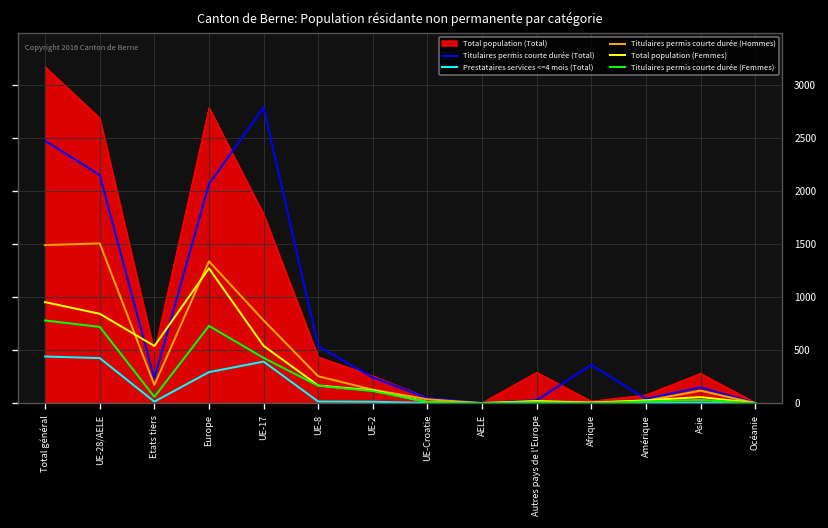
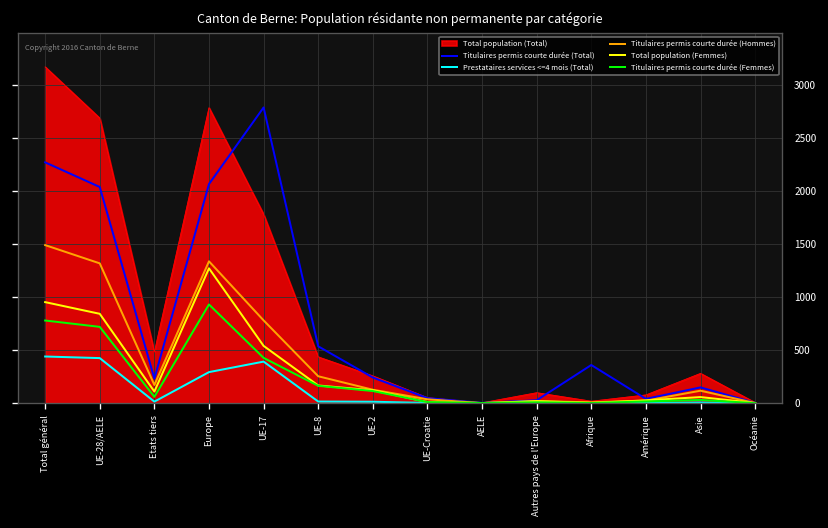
Titulaires permis courte durée (Total), Total général: 2500 -> 2300
Titulaires permis courte durée (Total), UE-28/AELE: 2100 -> 2000
Titulaires permis courte durée (Hommes), UE-28/AELE: 1500 -> 1300
Total population (Femmes), Etats tiers: 500 -> 100
Titulaires permis courte durée (Femmes), Europe: 700 -> 900
Total population (Total), Autres pays de l'Europe: 300 -> 100
